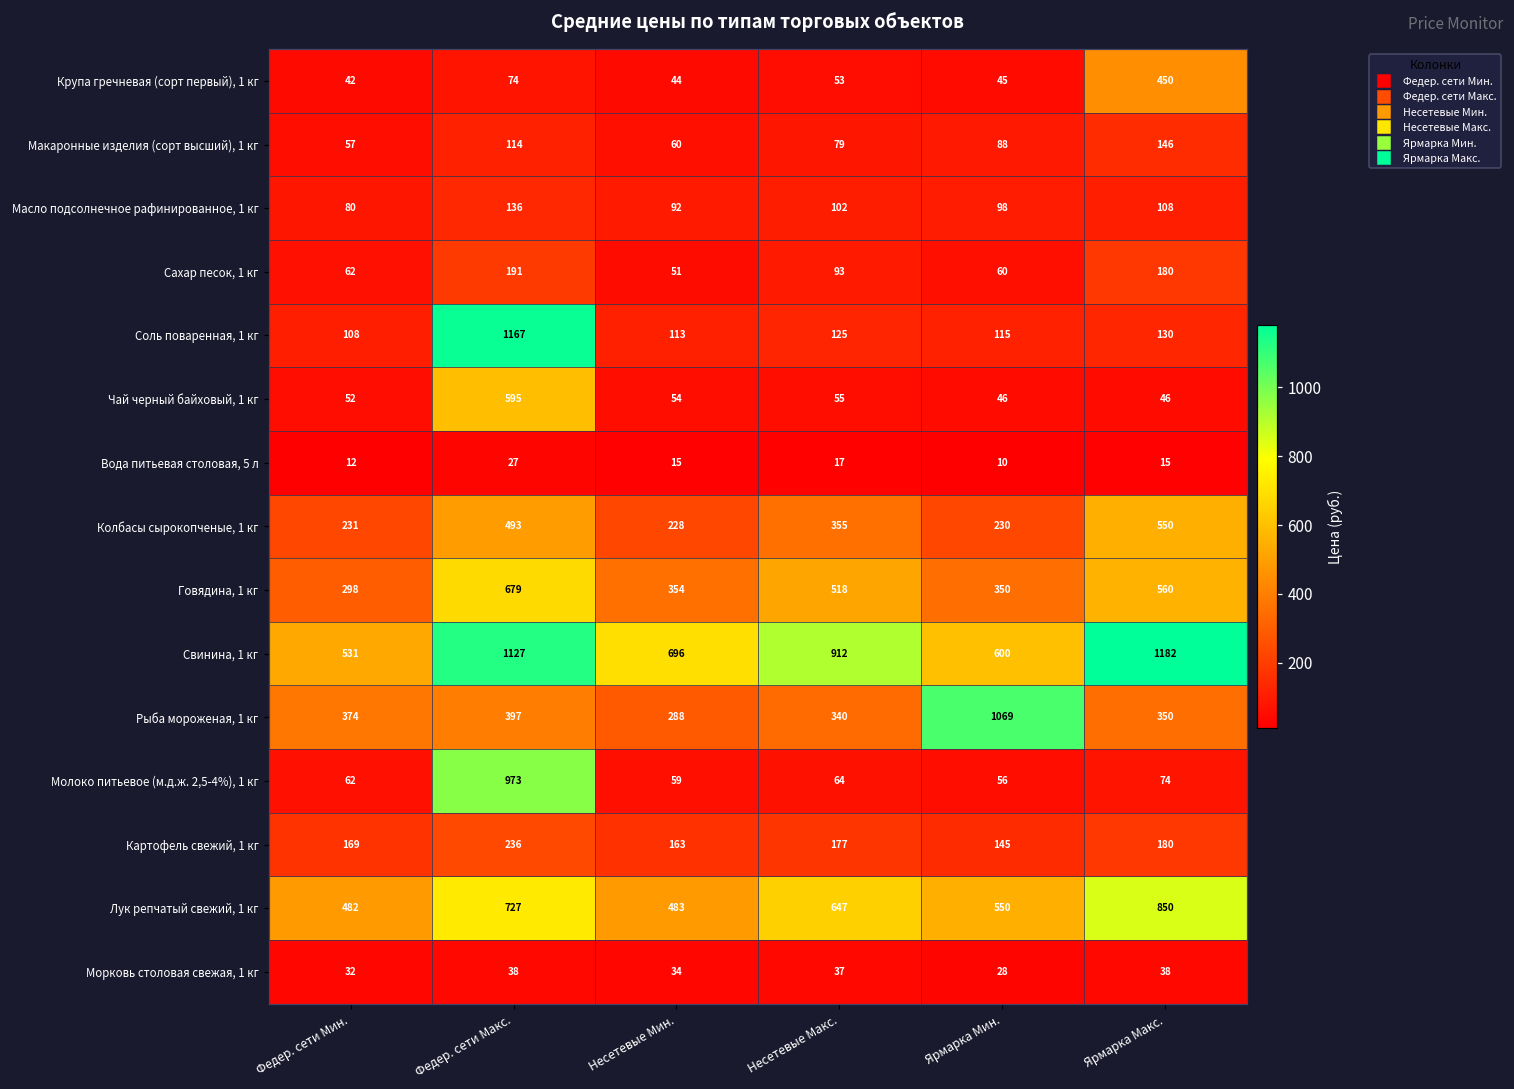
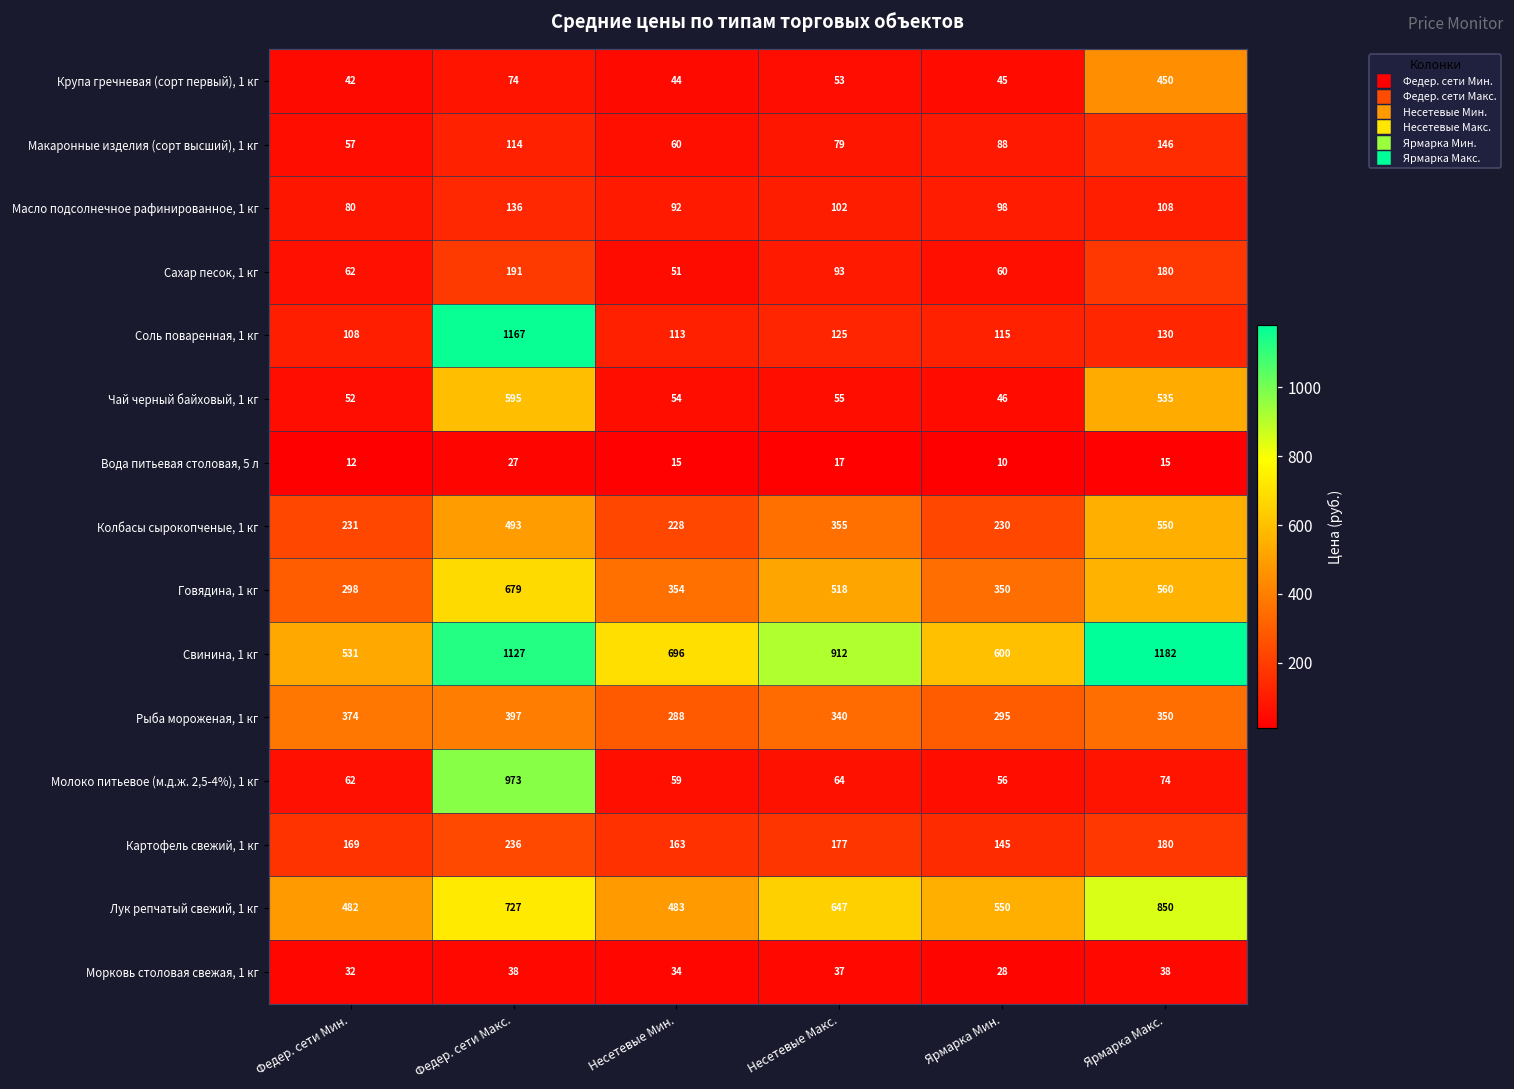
Чай черный байховый, 1 кг, Ярмарка Макс.: 46 -> 535
Рыба мороженая, 1 кг, Ярмарка Мин.: 1069 -> 295
